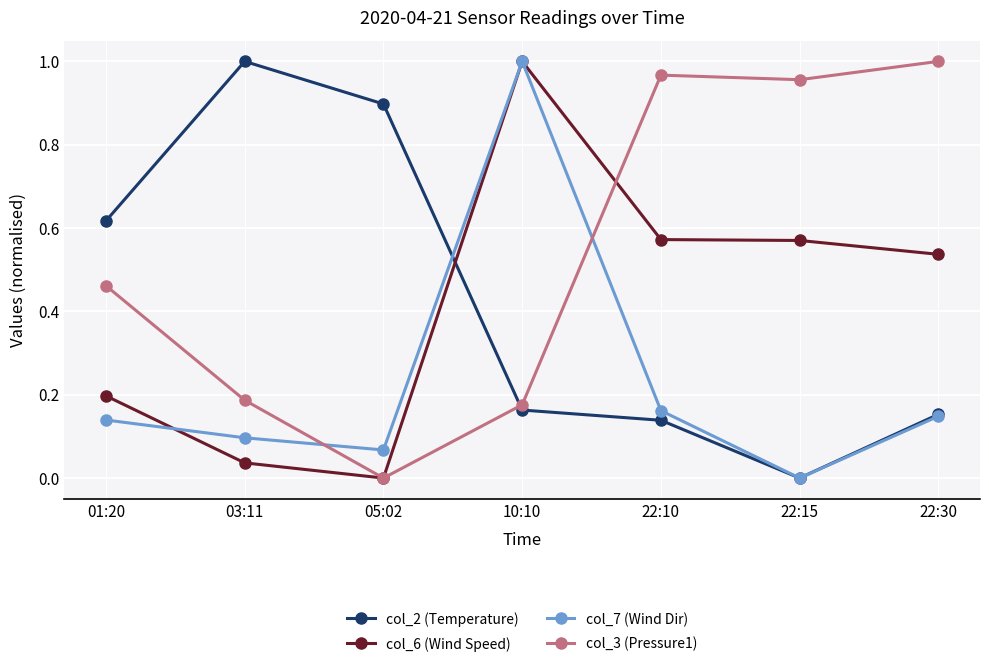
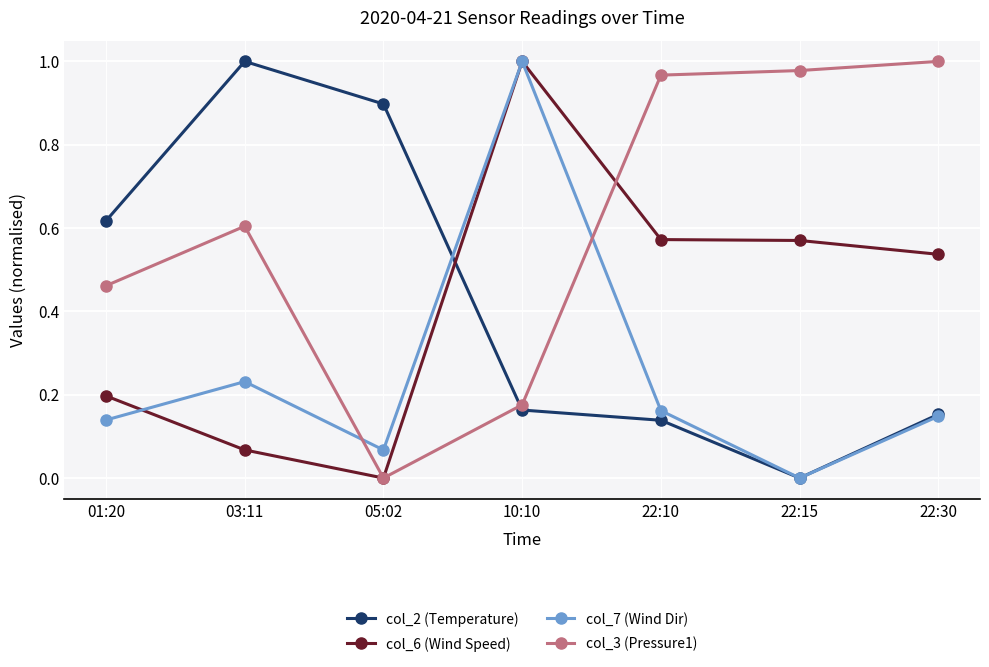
col_6 (Wind Speed), 03:11: 0.04 -> 0.07
col_7 (Wind Dir), 03:11: 0.10 -> 0.23
col_3 (Pressure1), 03:11: 0.19 -> 0.60
col_3 (Pressure1), 22:15: 0.96 -> 0.98
